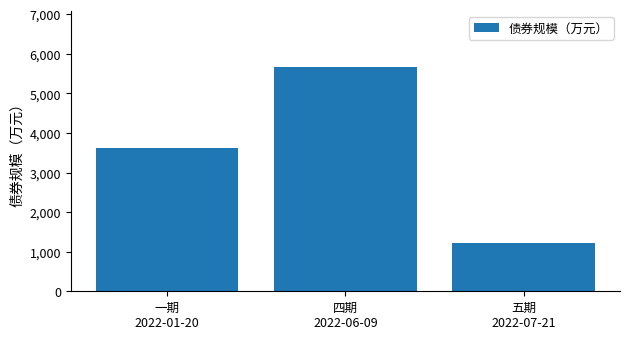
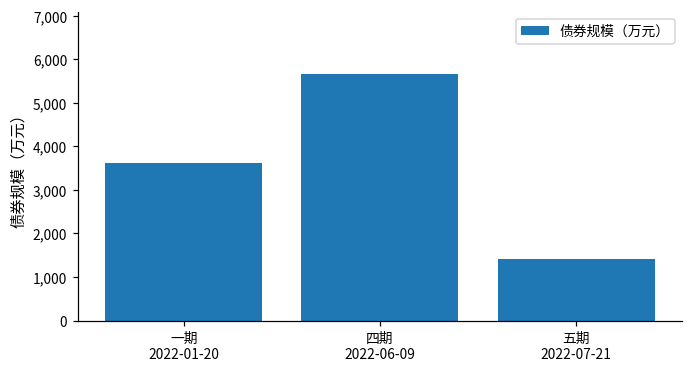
五期 2022-07-21: 1,200 -> 1,400
